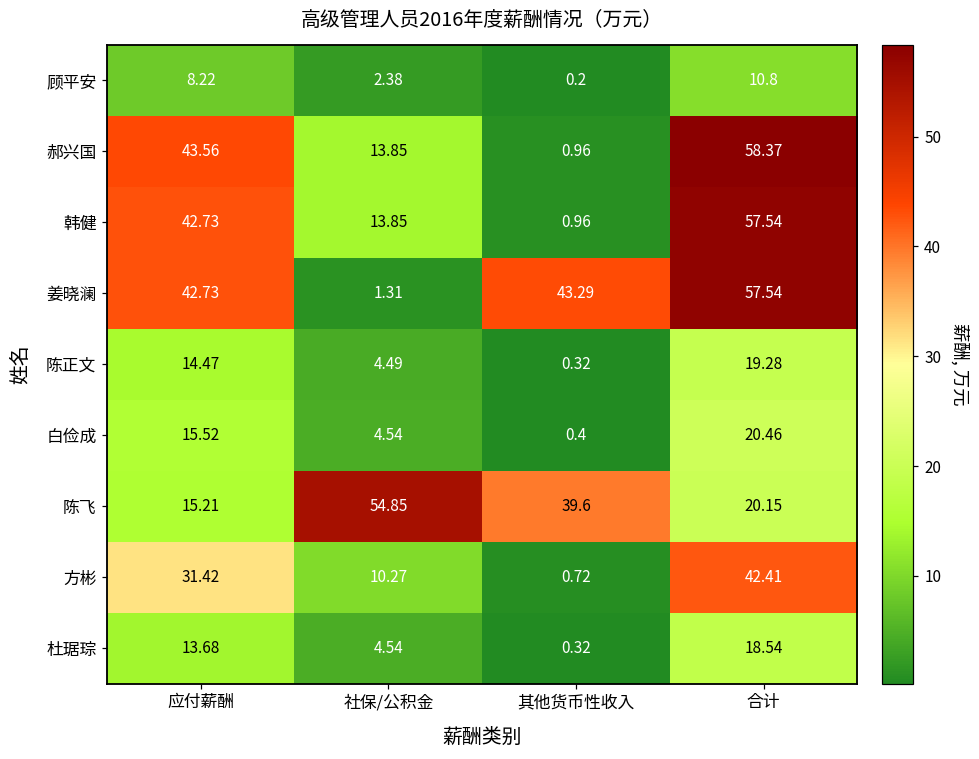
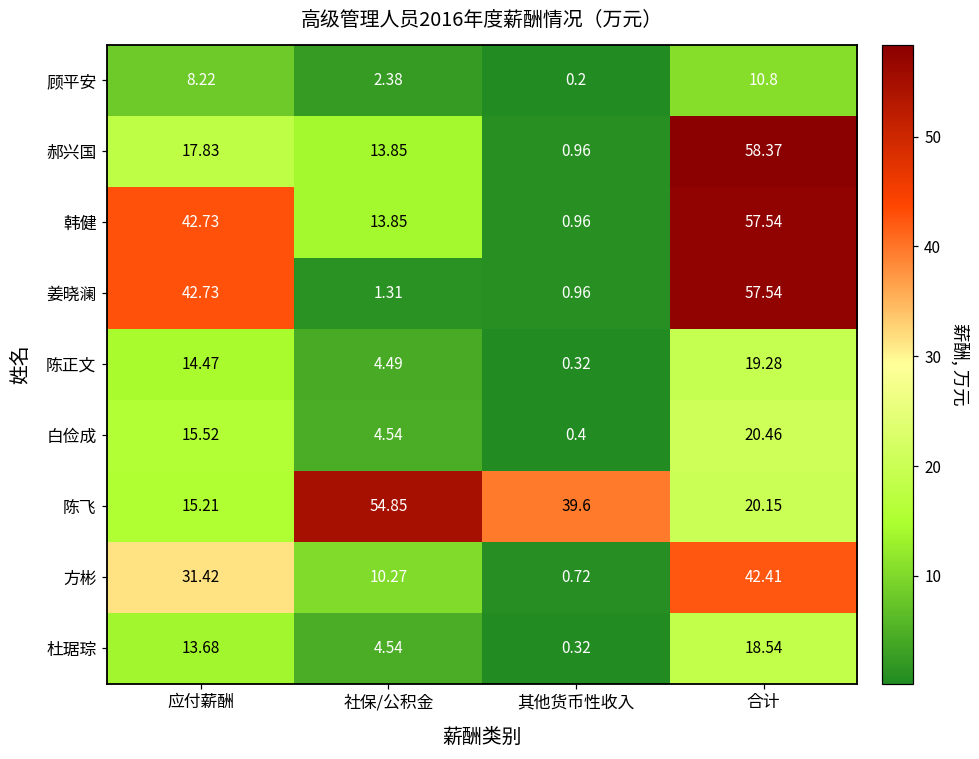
郝兴国, 应付薪酬: 43.56 -> 17.83
姜晓澜, 其他货币性收入: 43.29 -> 0.96
